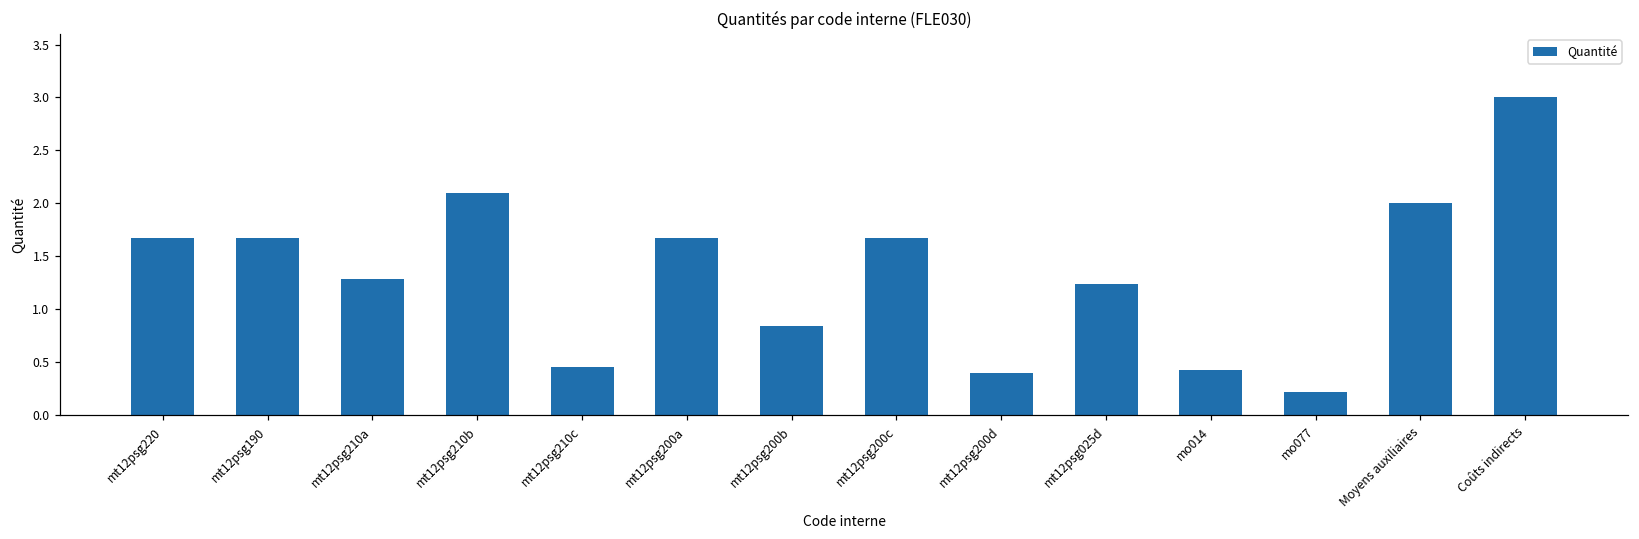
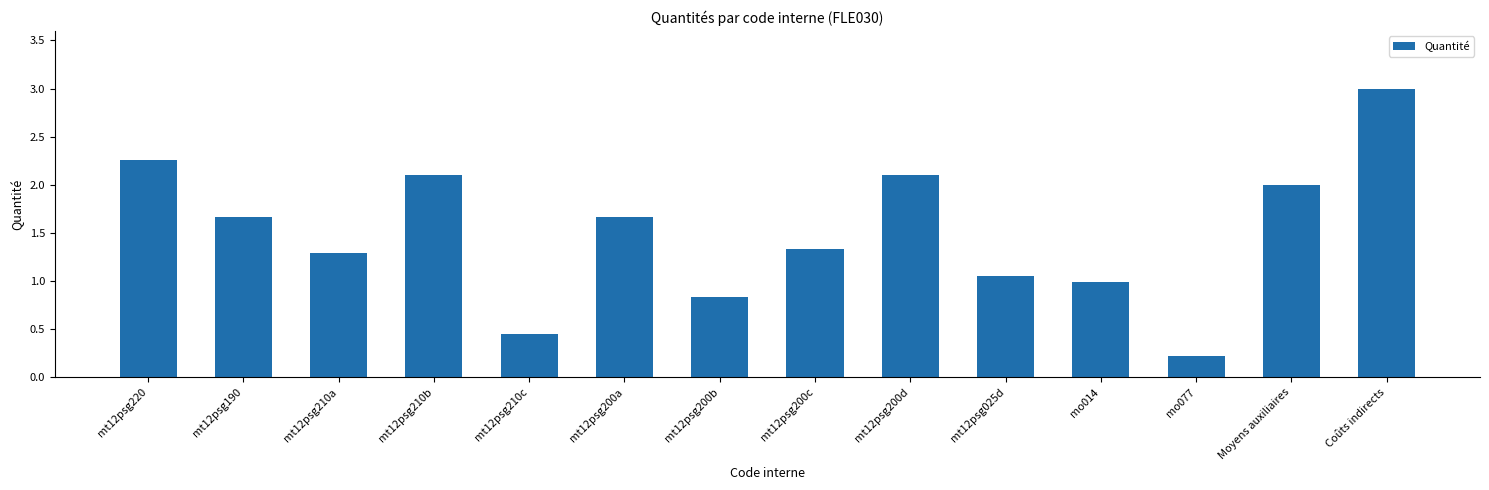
mt12psg220: 1.7 -> 2.3
mt12psg200c: 1.7 -> 1.3
mt12psg200d: 0.4 -> 2.1
mt12psg025d: 1.2 -> 1.1
mo014: 0.4 -> 1.0
